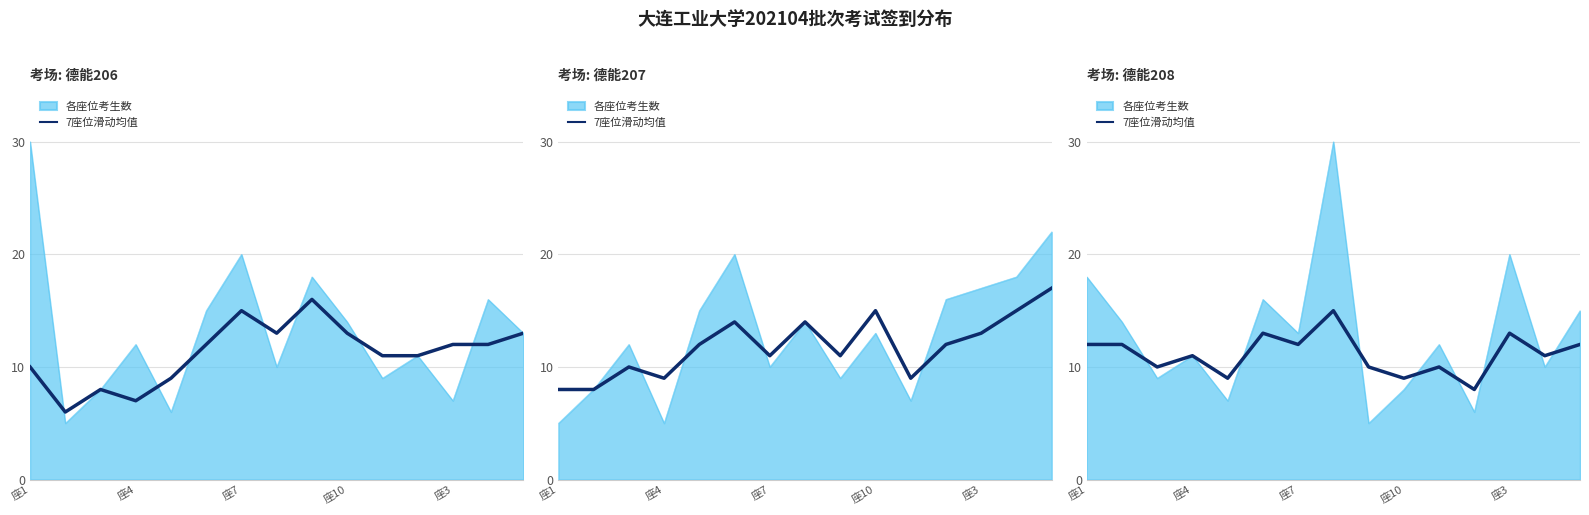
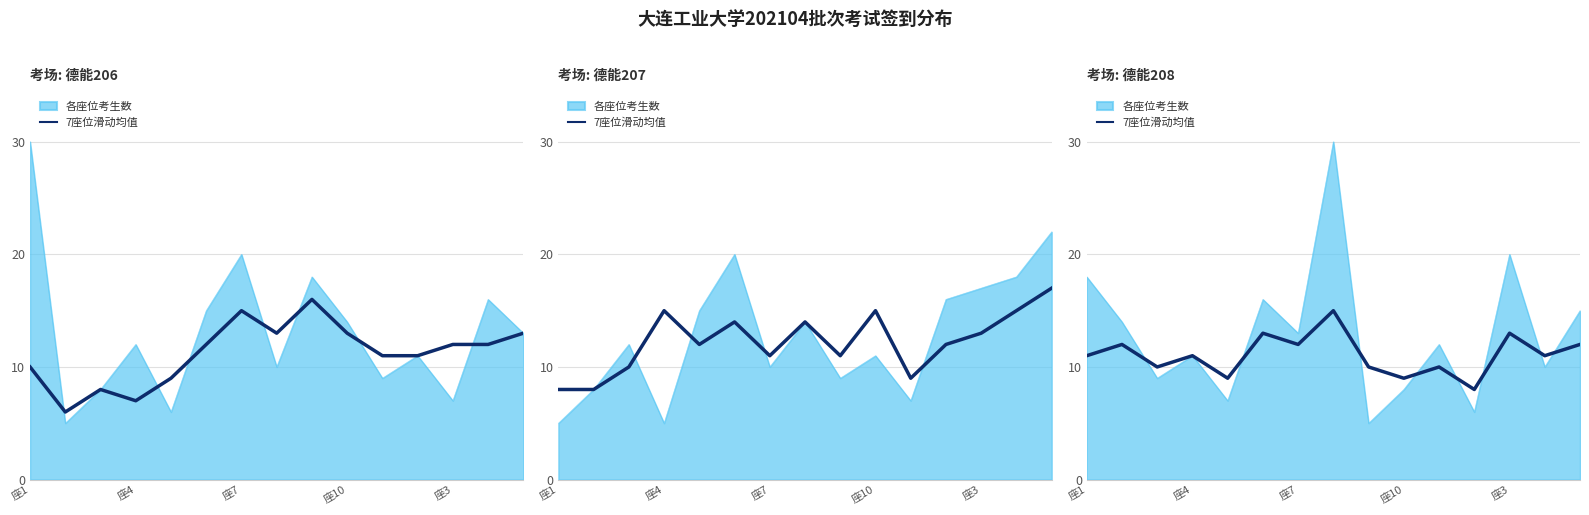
考场: 德能207, 7座位滑动均值, 座4: 9 -> 15
考场: 德能207, 各座位考生数, 座10: 13 -> 11
考场: 德能208, 7座位滑动均值, 座1: 12 -> 11
